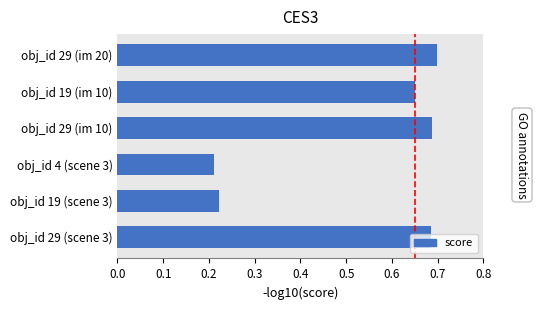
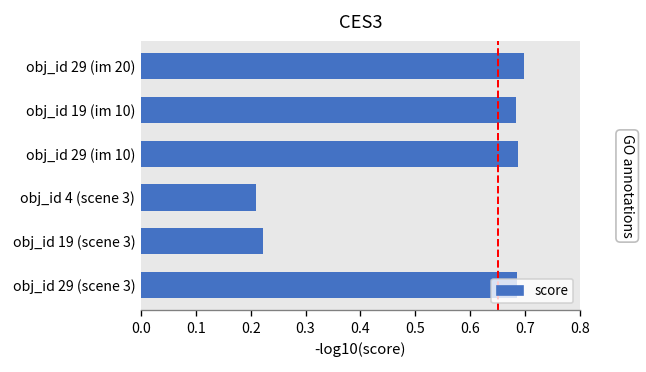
obj_id 19 (im 10): 0.65 -> 0.68
